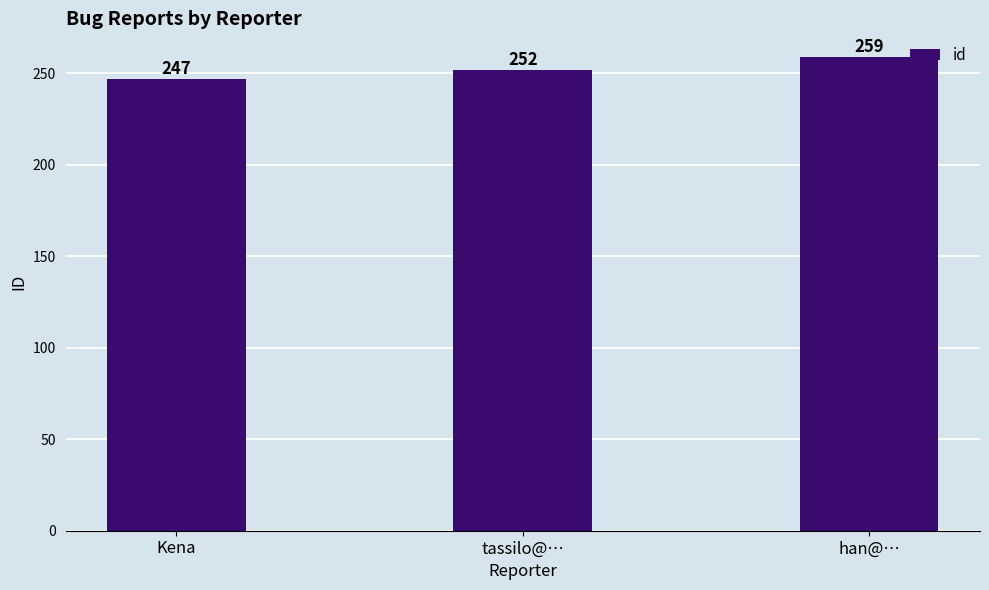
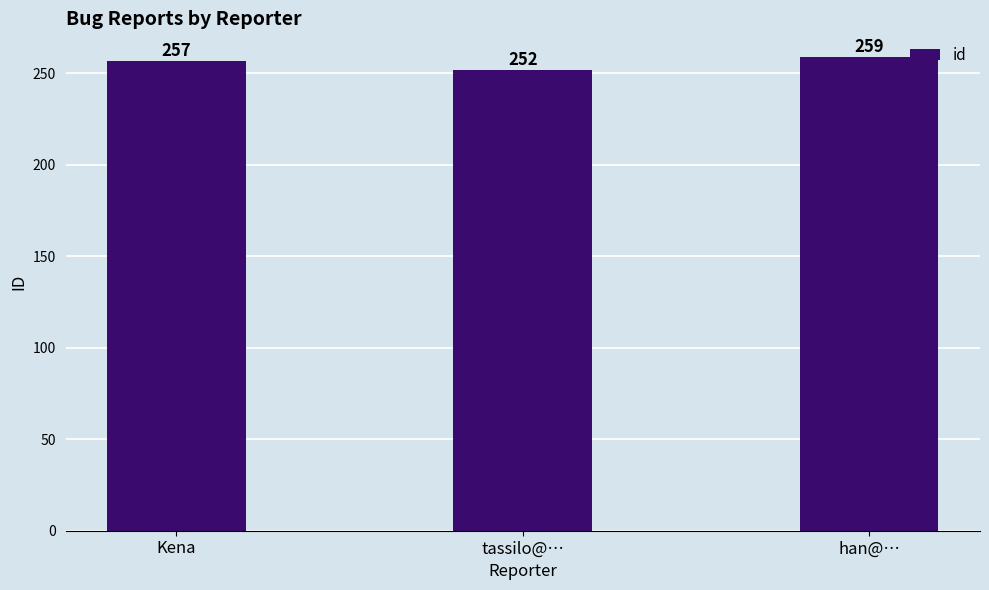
Kena: 247 -> 257
